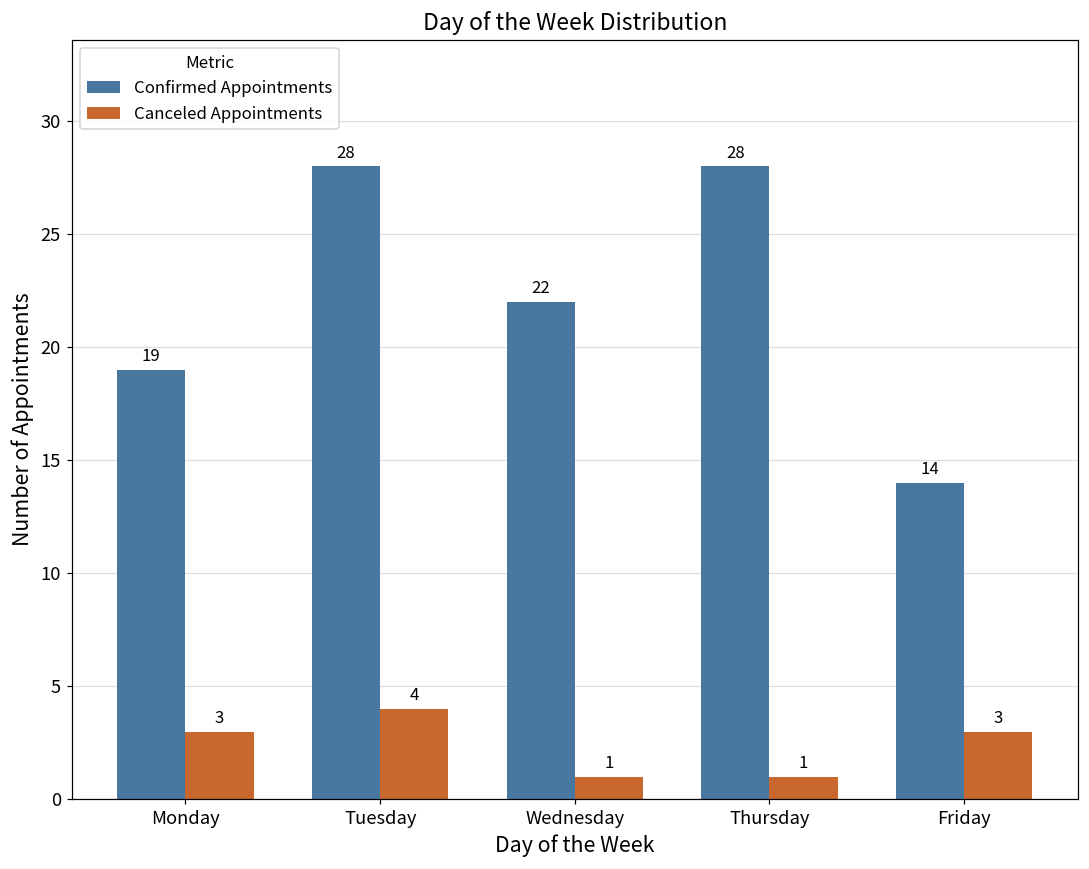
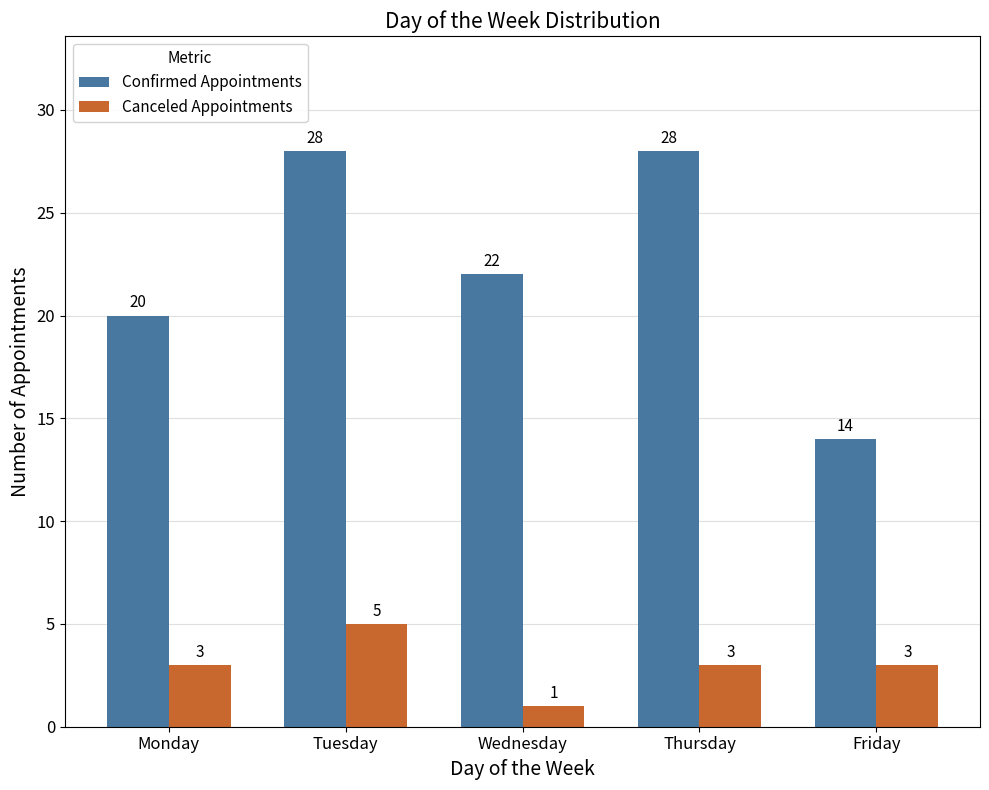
Confirmed Appointments, Monday: 19 -> 20
Canceled Appointments, Tuesday: 4 -> 5
Canceled Appointments, Thursday: 1 -> 3
